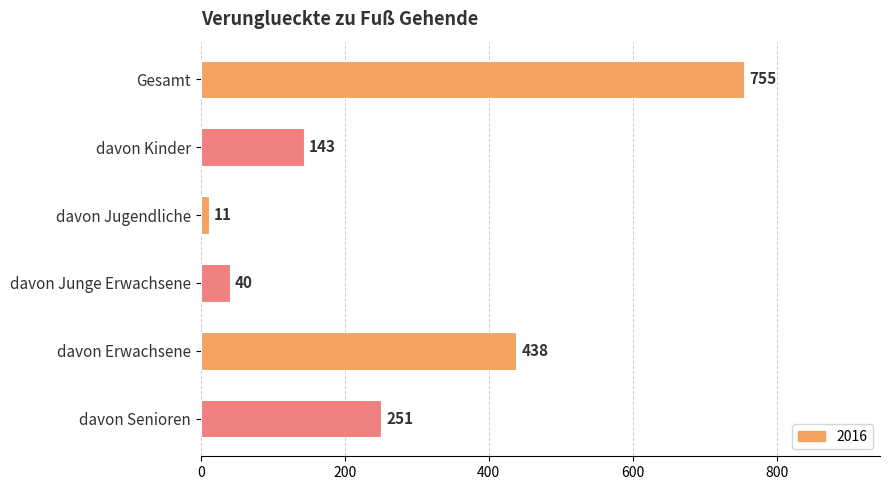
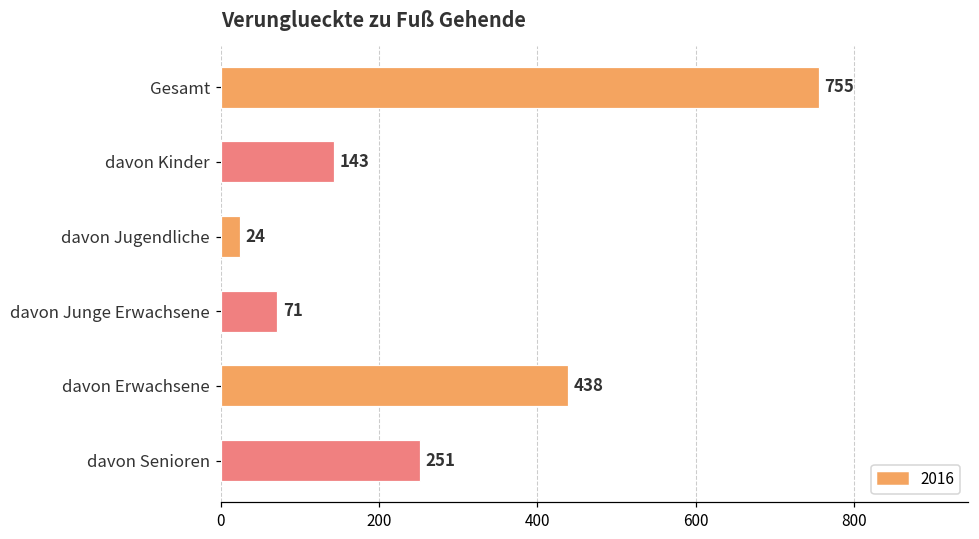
davon Jugendliche: 11 -> 24
davon Junge Erwachsene: 40 -> 71
